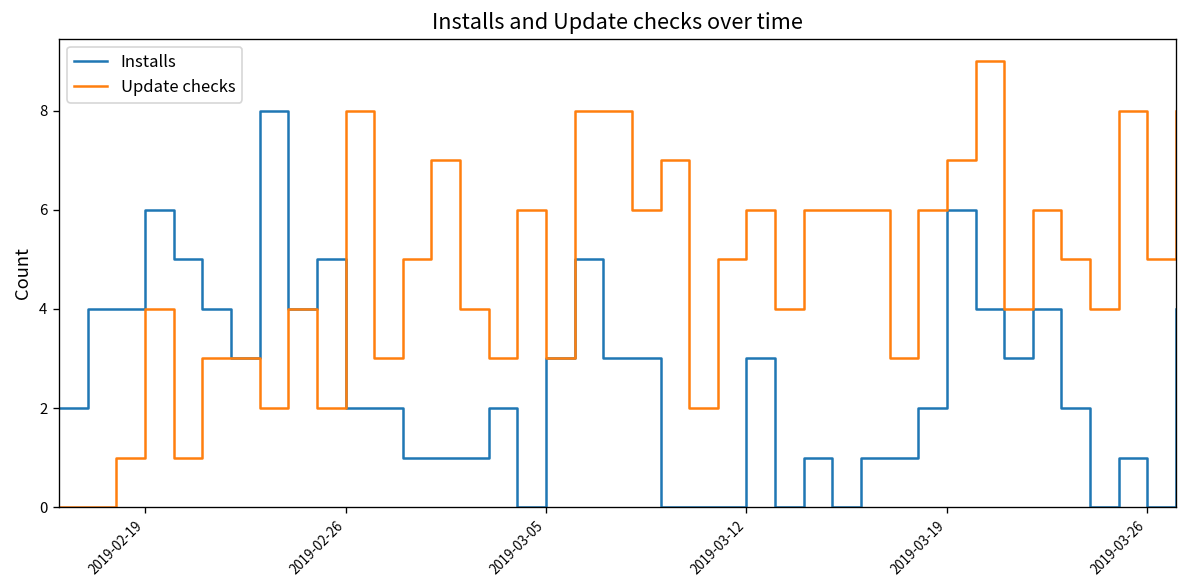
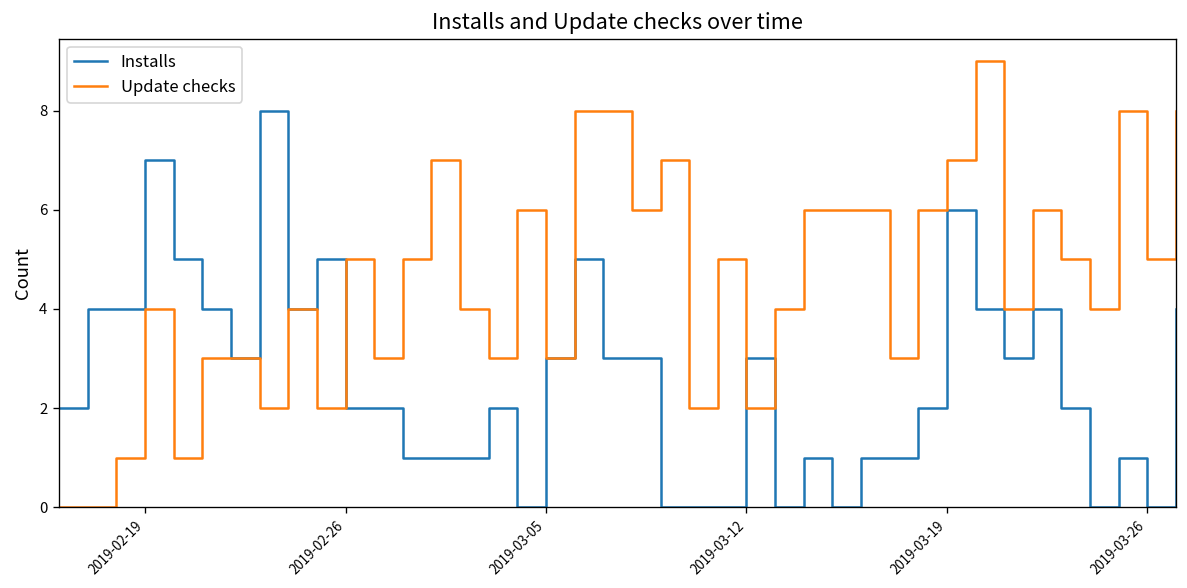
Installs, 2019-02-19: 6 -> 7
Update checks, 2019-02-26: 8 -> 5
Update checks, 2019-03-12: 6 -> 2
